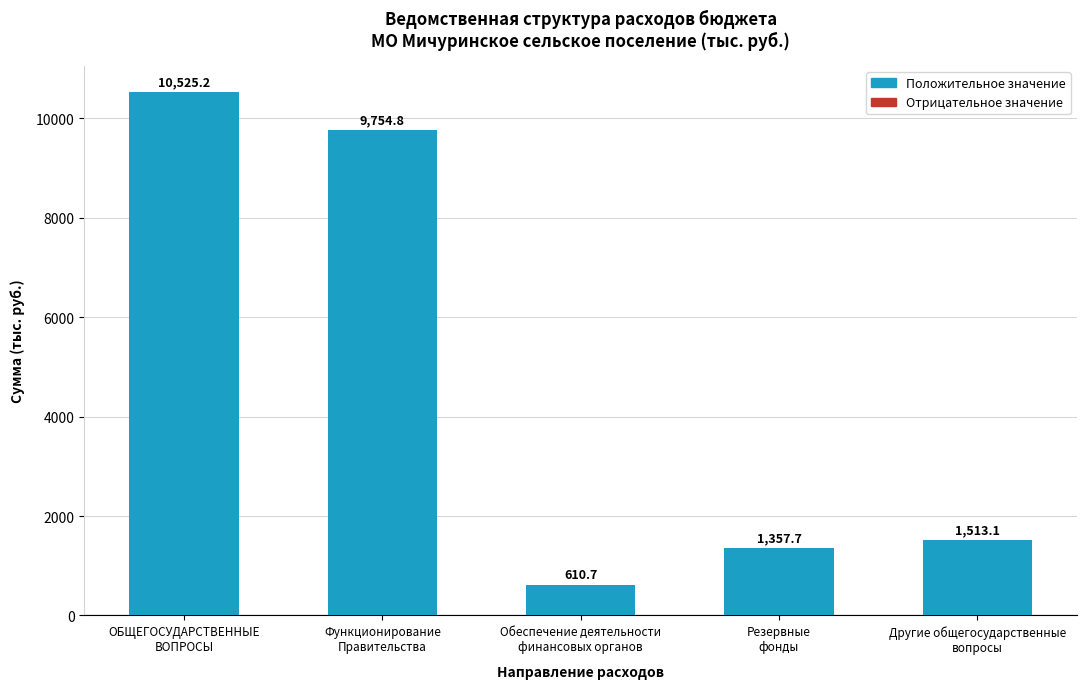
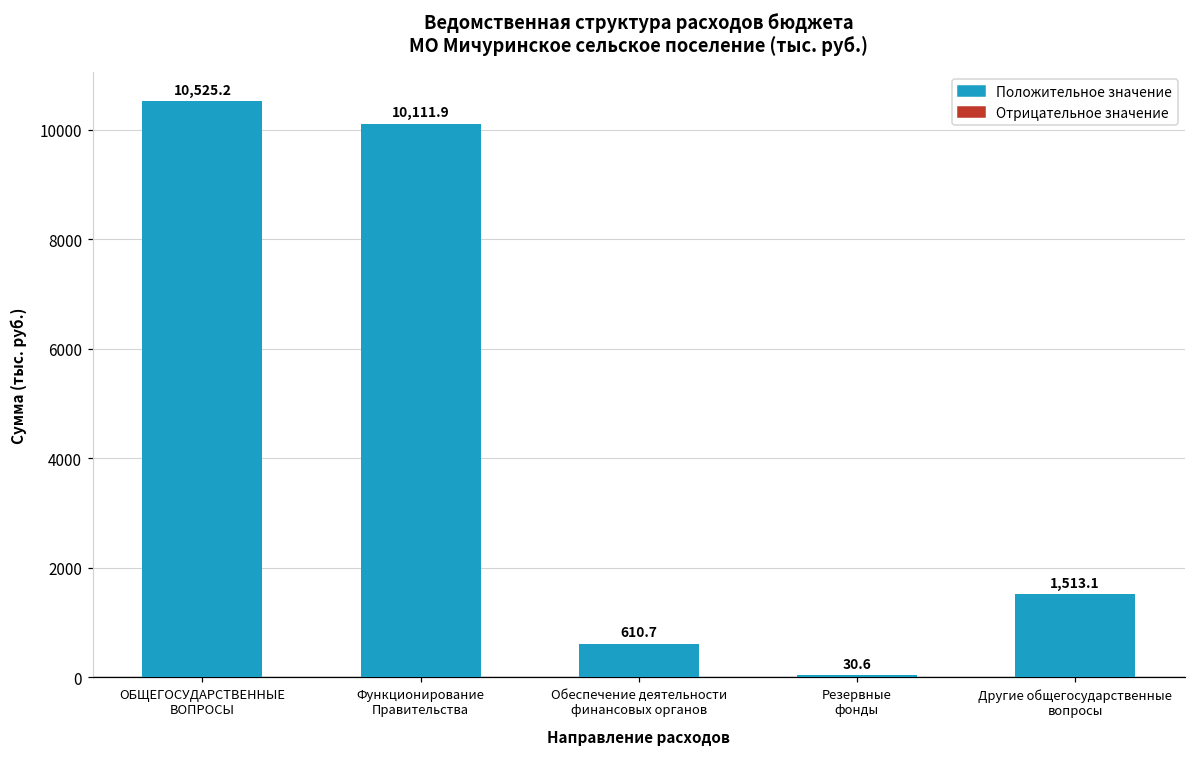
Функционирование Правительства: 9,754.8 -> 10,111.9
Резервные фонды: 1,357.7 -> 30.6
